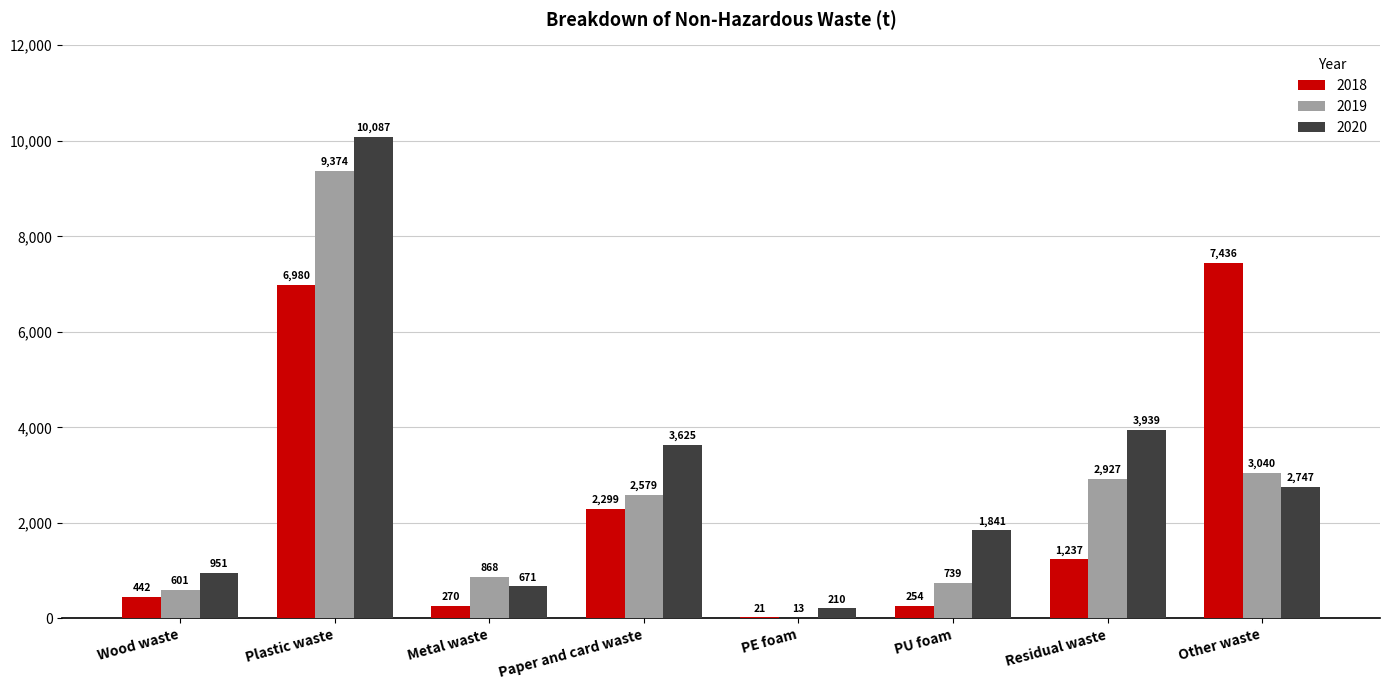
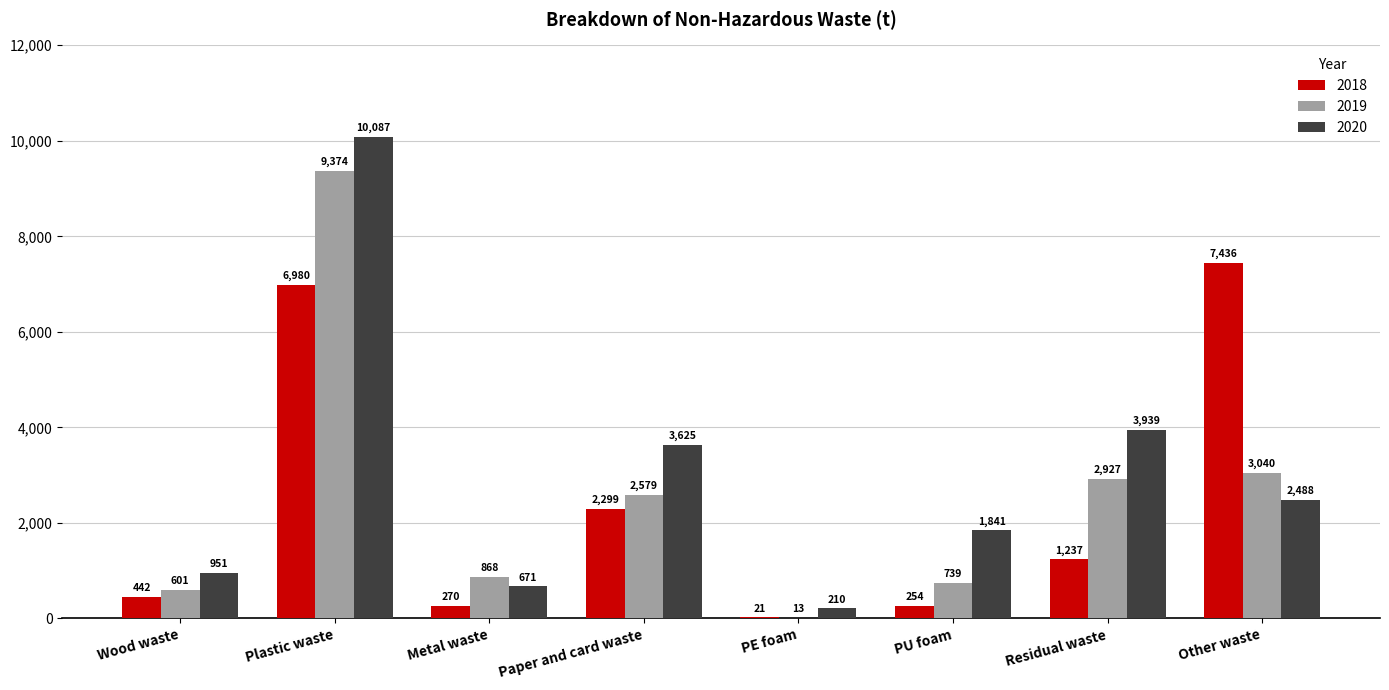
2020, Other waste: 2,747 -> 2,488
